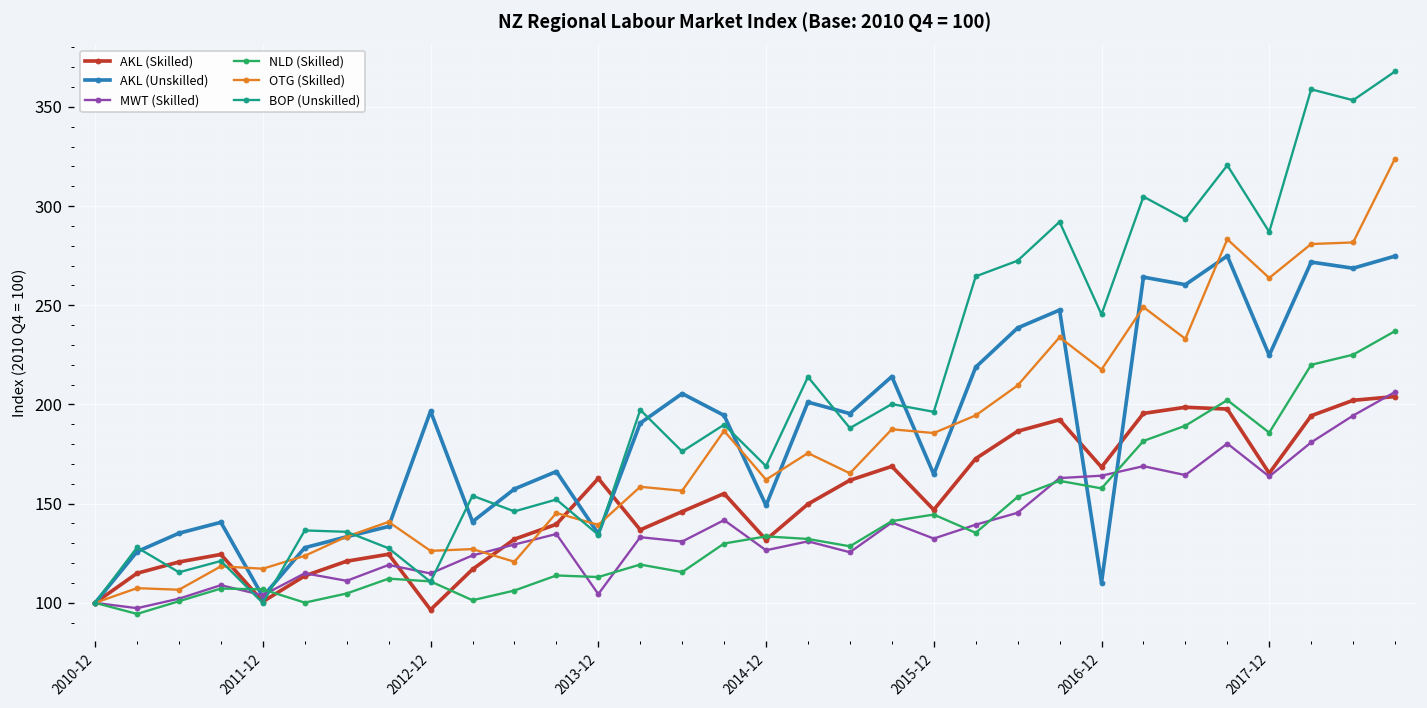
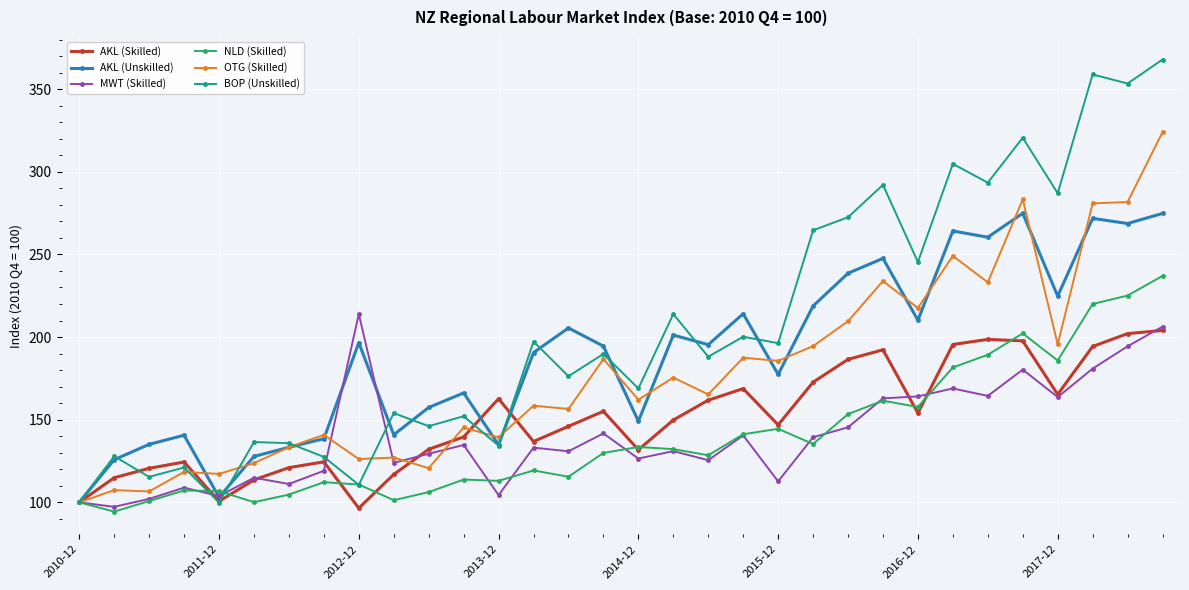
MWT (Skilled), 2012-12: 115 -> 214
AKL (Unskilled), 2015-12: 165 -> 177
MWT (Skilled), 2015-12: 132 -> 113
AKL (Skilled), 2016-12: 168 -> 154
AKL (Unskilled), 2016-12: 110 -> 210
OTG (Skilled), 2017-12: 264 -> 196
